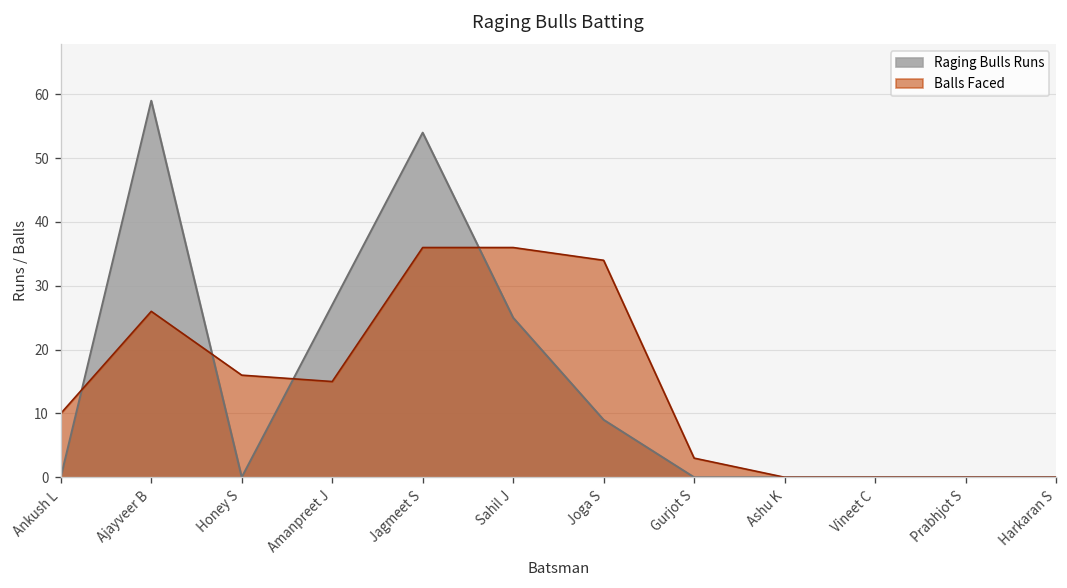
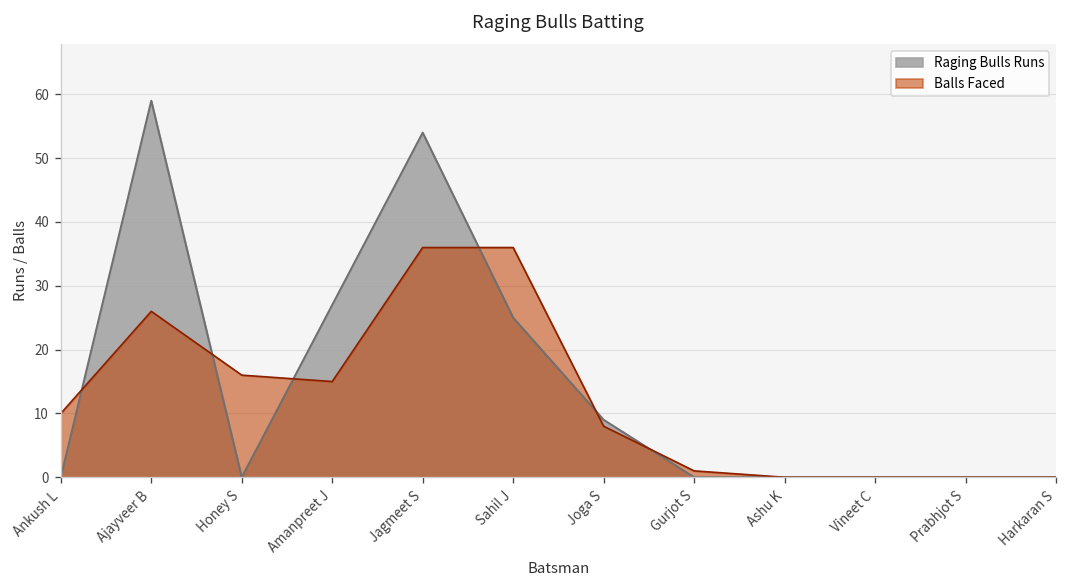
Balls Faced, Joga S: 34 -> 8
Balls Faced, Gurjot S: 3 -> 1
